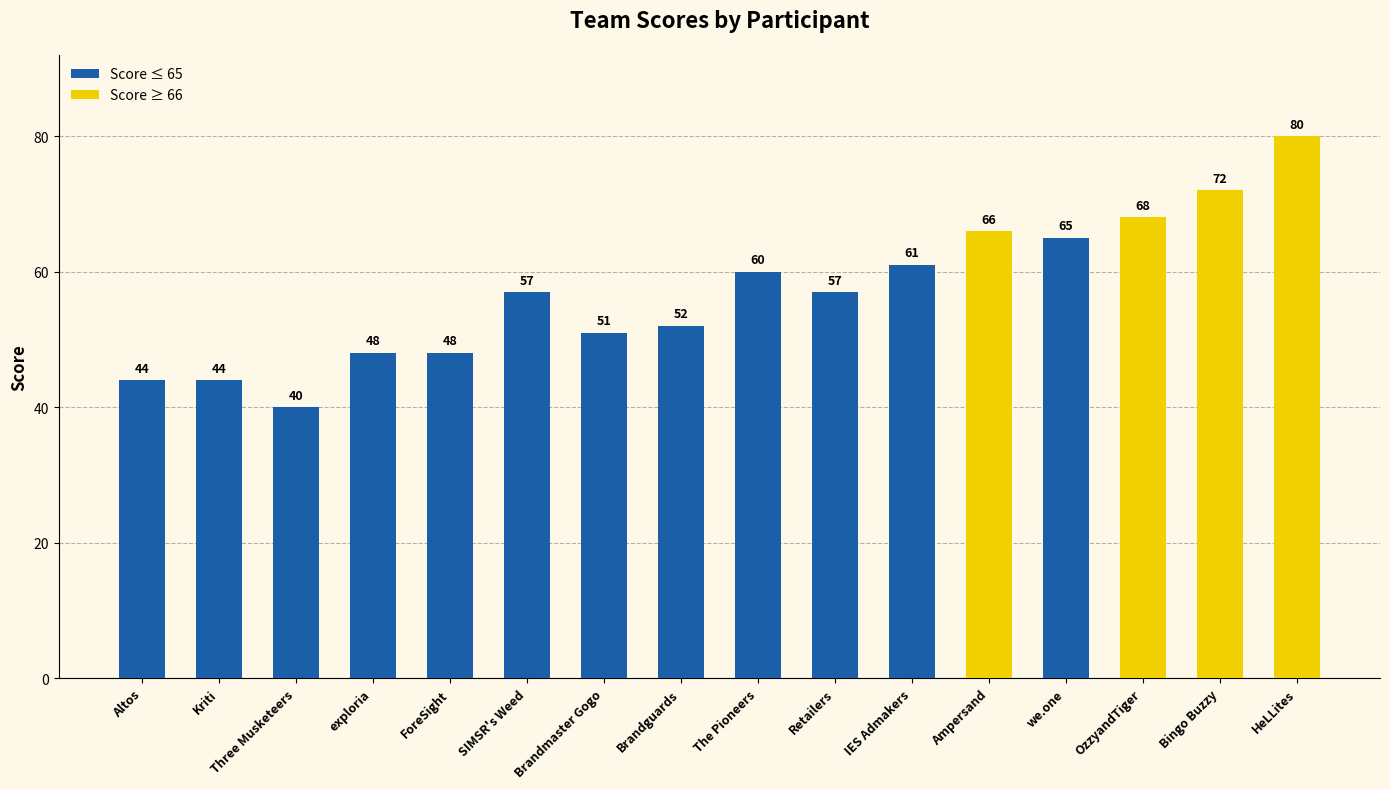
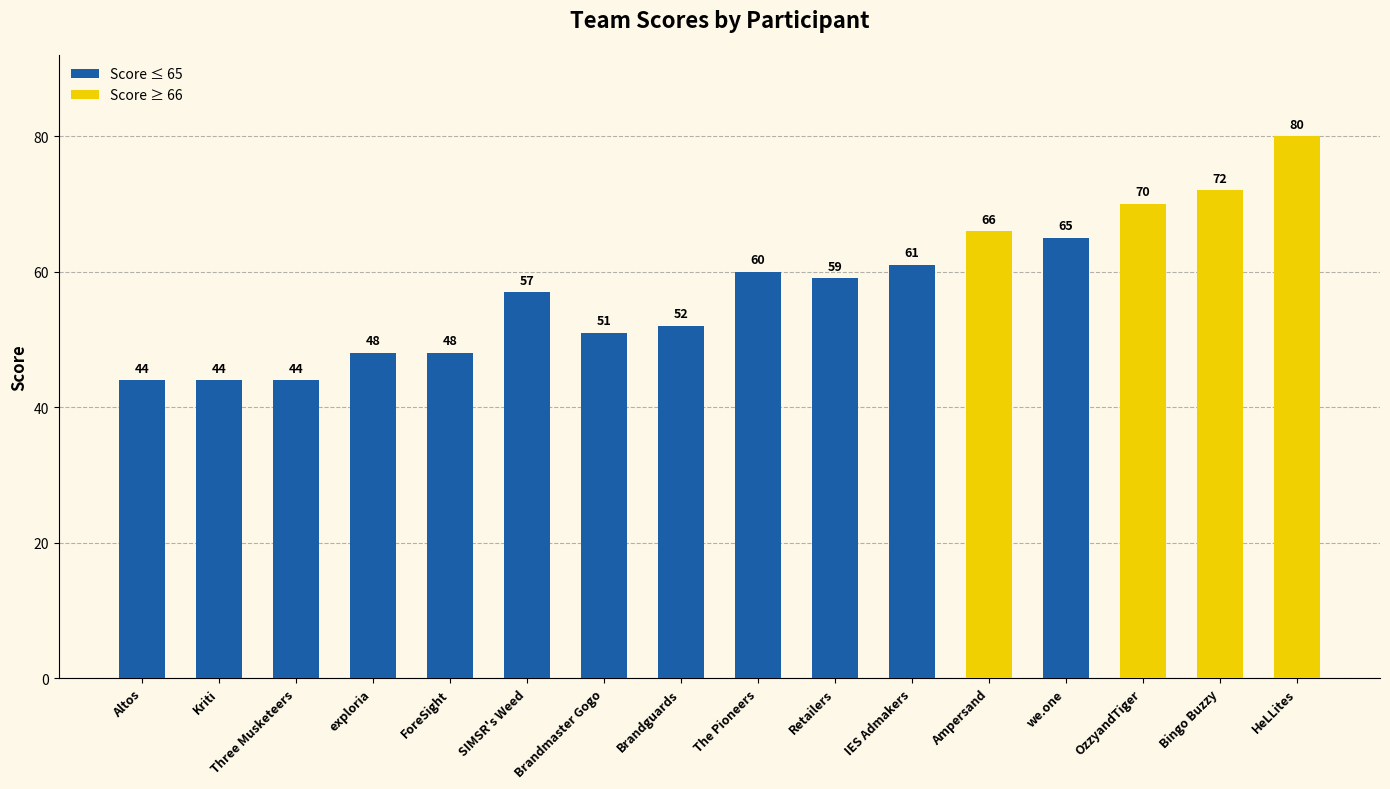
Score ≤ 65, Three Musketeers: 40 -> 44
Score ≤ 65, Retailers: 57 -> 59
Score ≥ 66, OzzyandTiger: 68 -> 70
